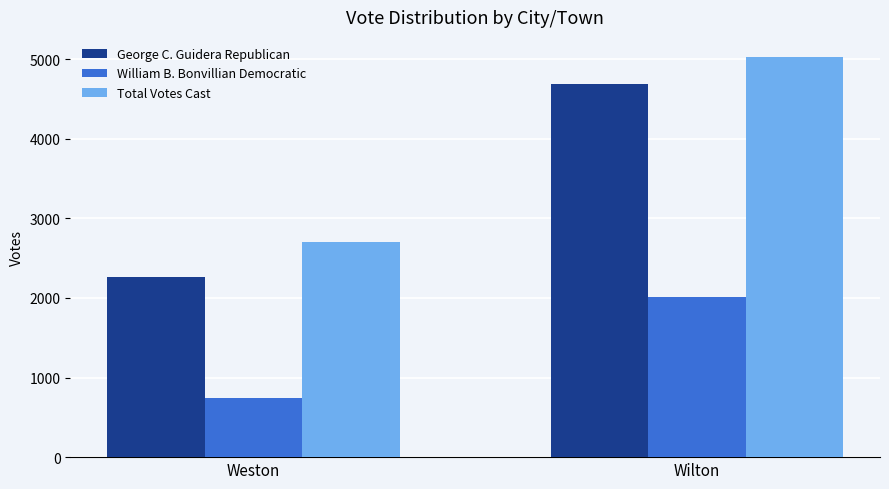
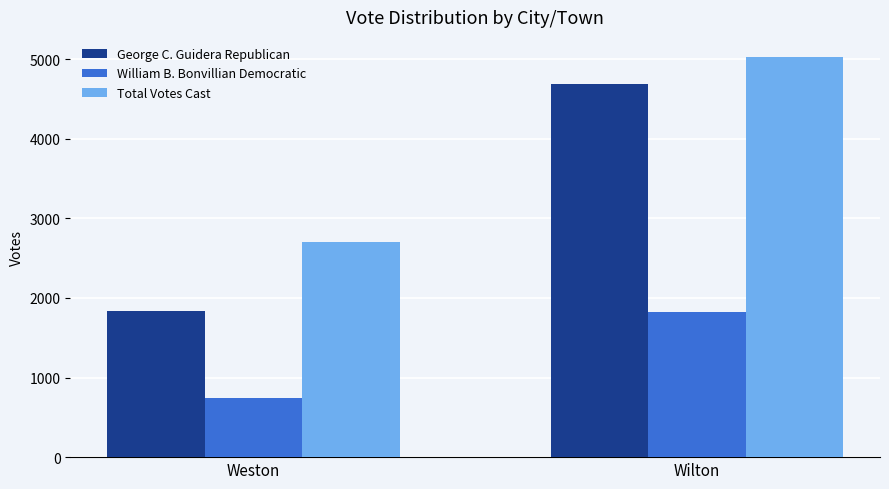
George C. Guidera Republican, Weston: 2300 -> 1800
William B. Bonvillian Democratic, Wilton: 2000 -> 1800
